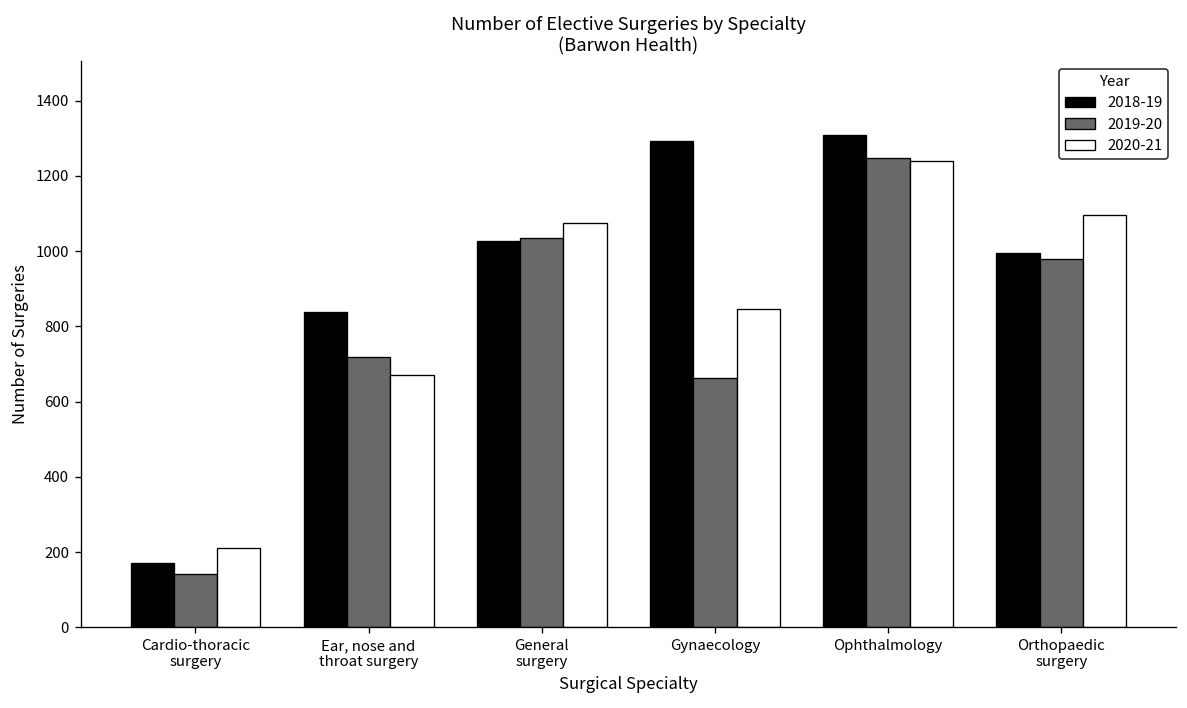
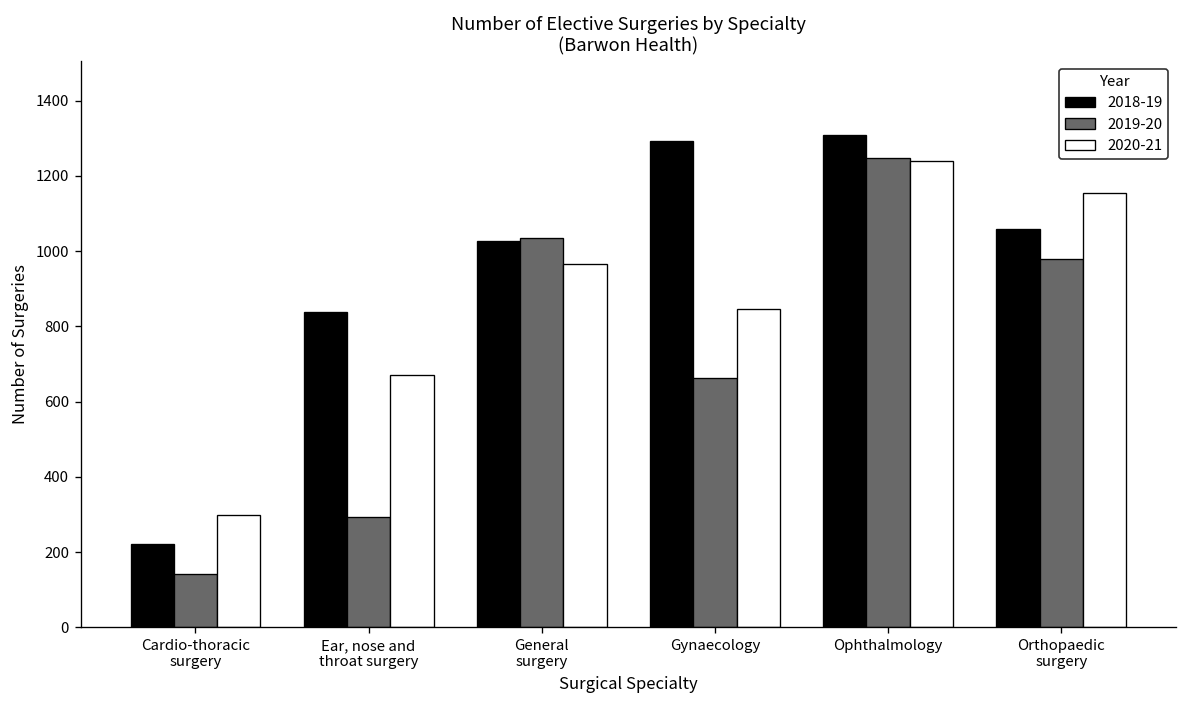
2018-19, Cardio-thoracic surgery: 170 -> 220
2020-21, Cardio-thoracic surgery: 210 -> 300
2019-20, Ear, nose and throat surgery: 720 -> 290
2020-21, General surgery: 1080 -> 970
2018-19, Orthopaedic surgery: 1000 -> 1060
2020-21, Orthopaedic surgery: 1100 -> 1160
